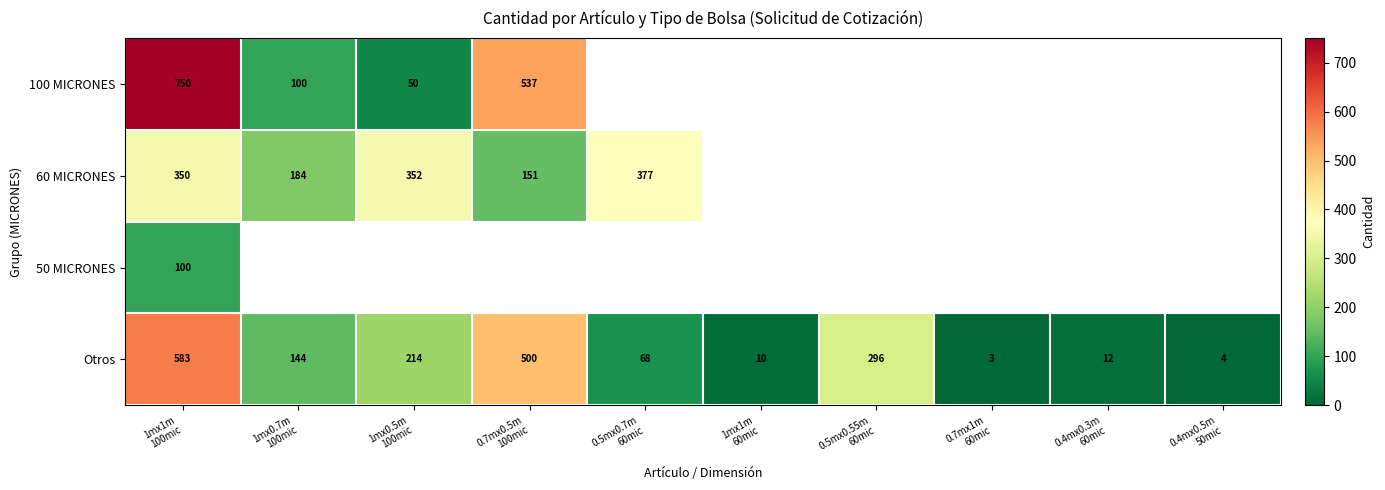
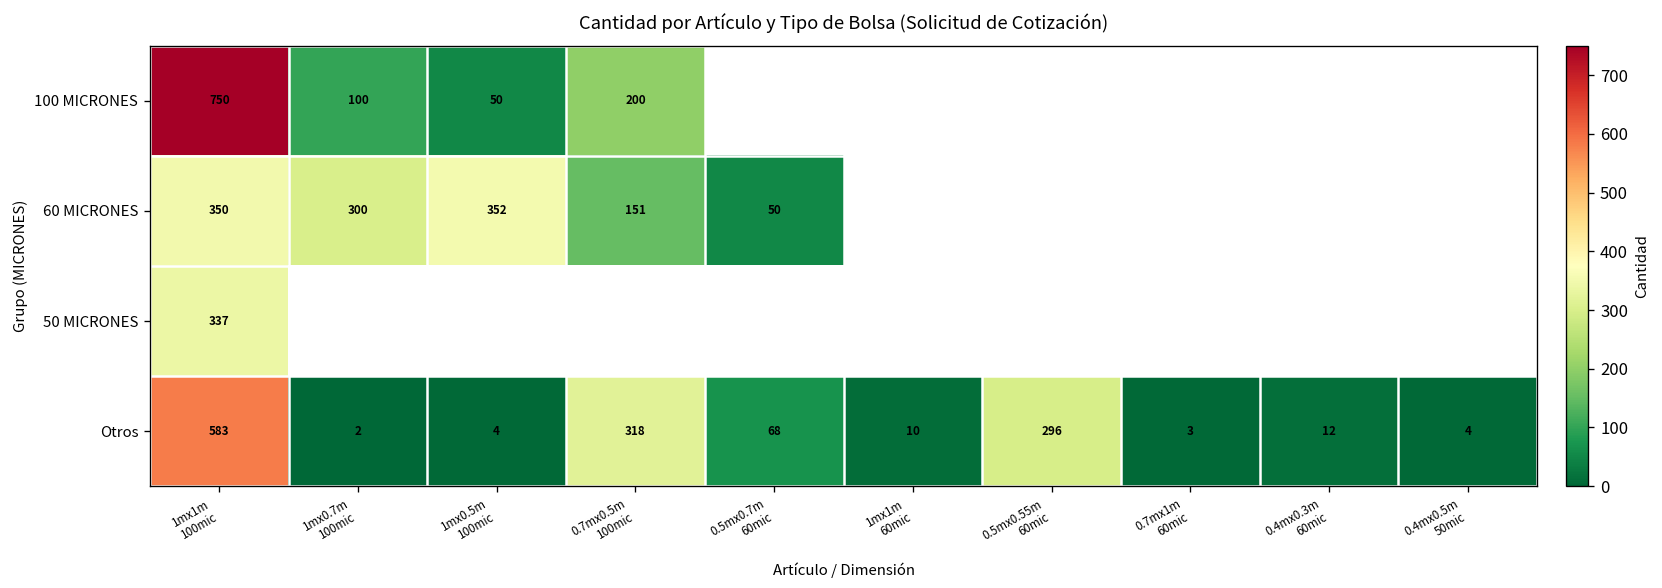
100 MICRONES, 0.7mx0.5m 100mic: 537 -> 200
60 MICRONES, 1mx0.7m 100mic: 184 -> 300
60 MICRONES, 0.5mx0.7m 60mic: 377 -> 50
50 MICRONES, 1mx1m 100mic: 100 -> 337
Otros, 1mx0.7m 100mic: 144 -> 2
Otros, 1mx0.5m 100mic: 214 -> 4
Otros, 0.7mx0.5m 100mic: 500 -> 318
